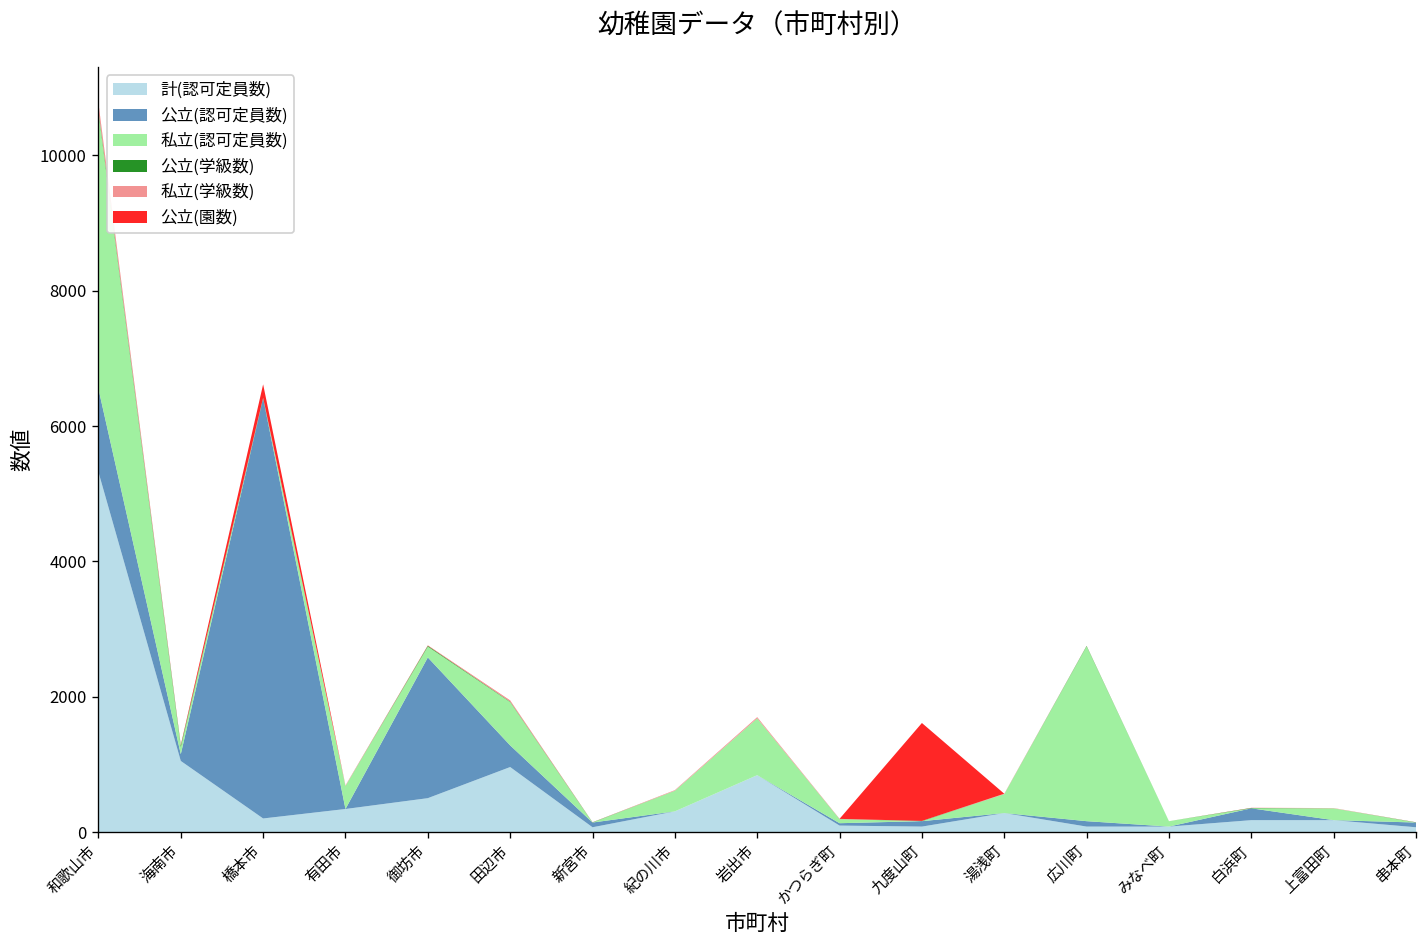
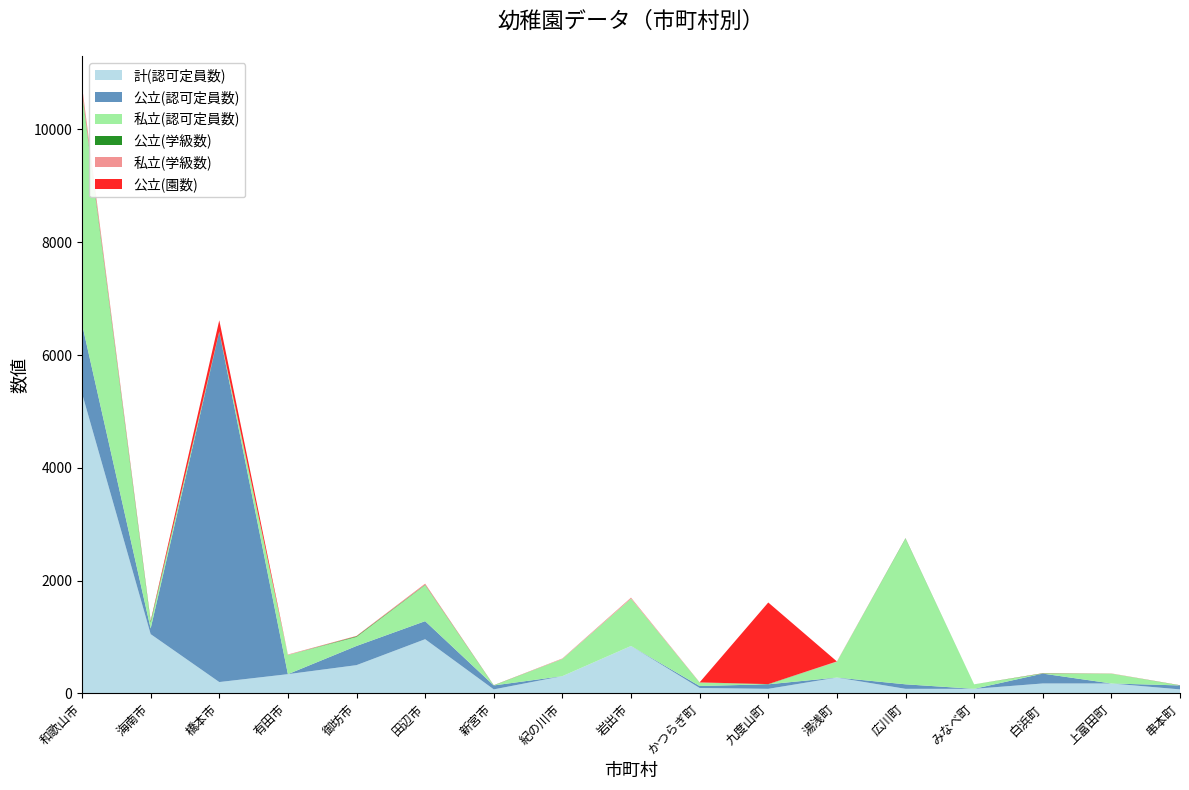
公立(認可定員数), 御坊市: 2100 -> 300
